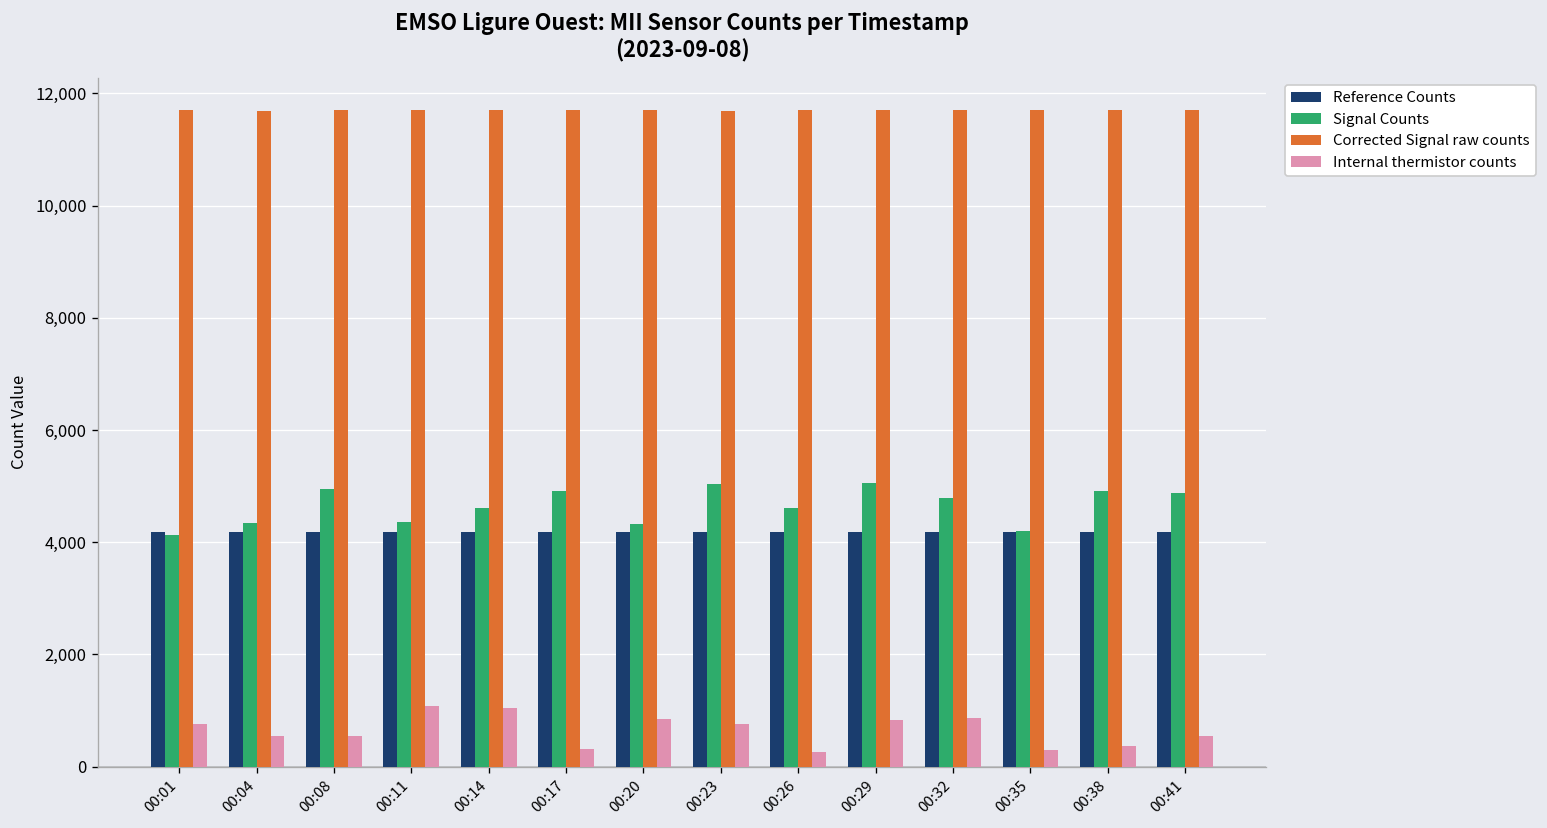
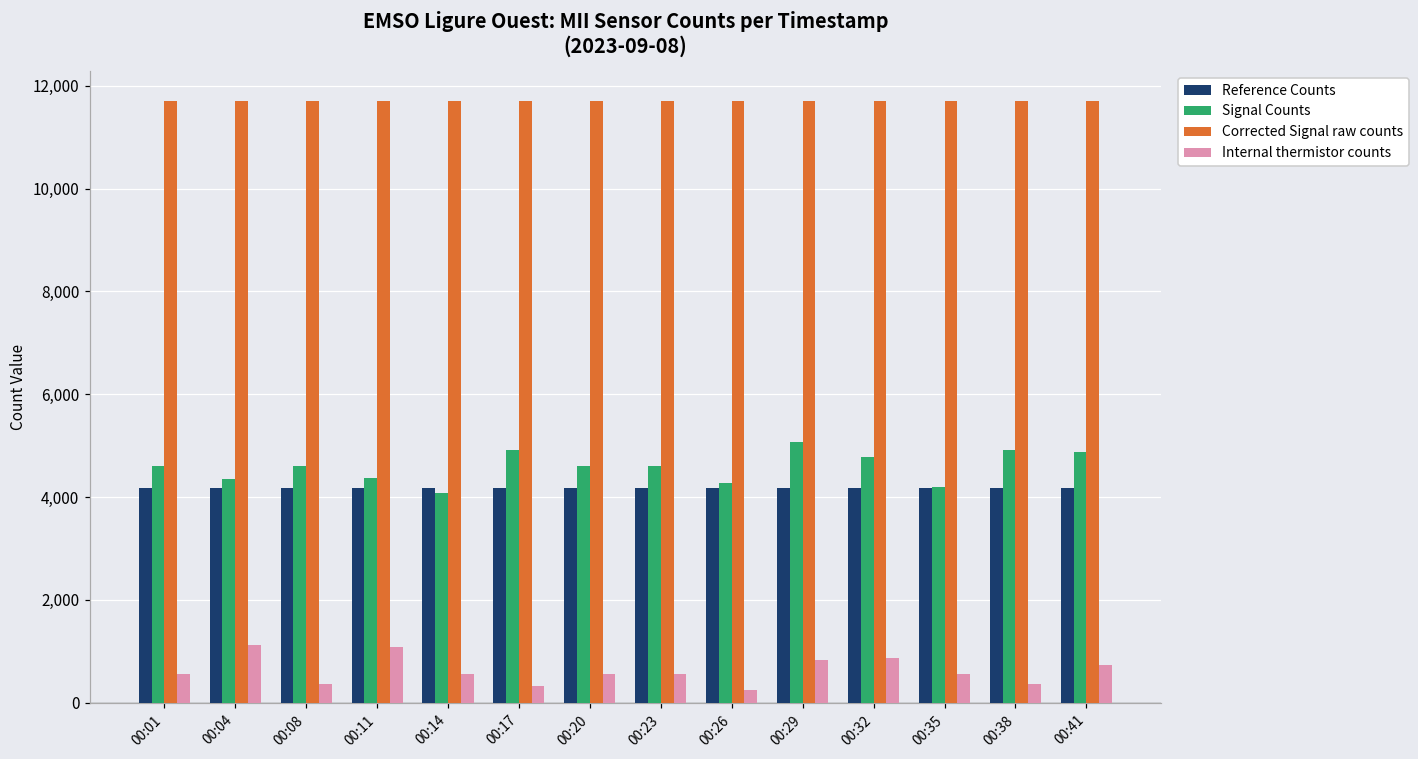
Signal Counts, 00:01: 4,100 -> 4,600
Internal thermistor counts, 00:01: 800 -> 600
Internal thermistor counts, 00:04: 600 -> 1,100
Signal Counts, 00:08: 4,900 -> 4,600
Internal thermistor counts, 00:08: 600 -> 400
Signal Counts, 00:14: 4,600 -> 4,100
Internal thermistor counts, 00:14: 1,100 -> 600
Signal Counts, 00:20: 4,300 -> 4,600
Internal thermistor counts, 00:20: 900 -> 600
Signal Counts, 00:23: 5,000 -> 4,600
Internal thermistor counts, 00:23: 800 -> 600
Signal Counts, 00:26: 4,600 -> 4,300
Internal thermistor counts, 00:35: 300 -> 600
Internal thermistor counts, 00:41: 600 -> 700
